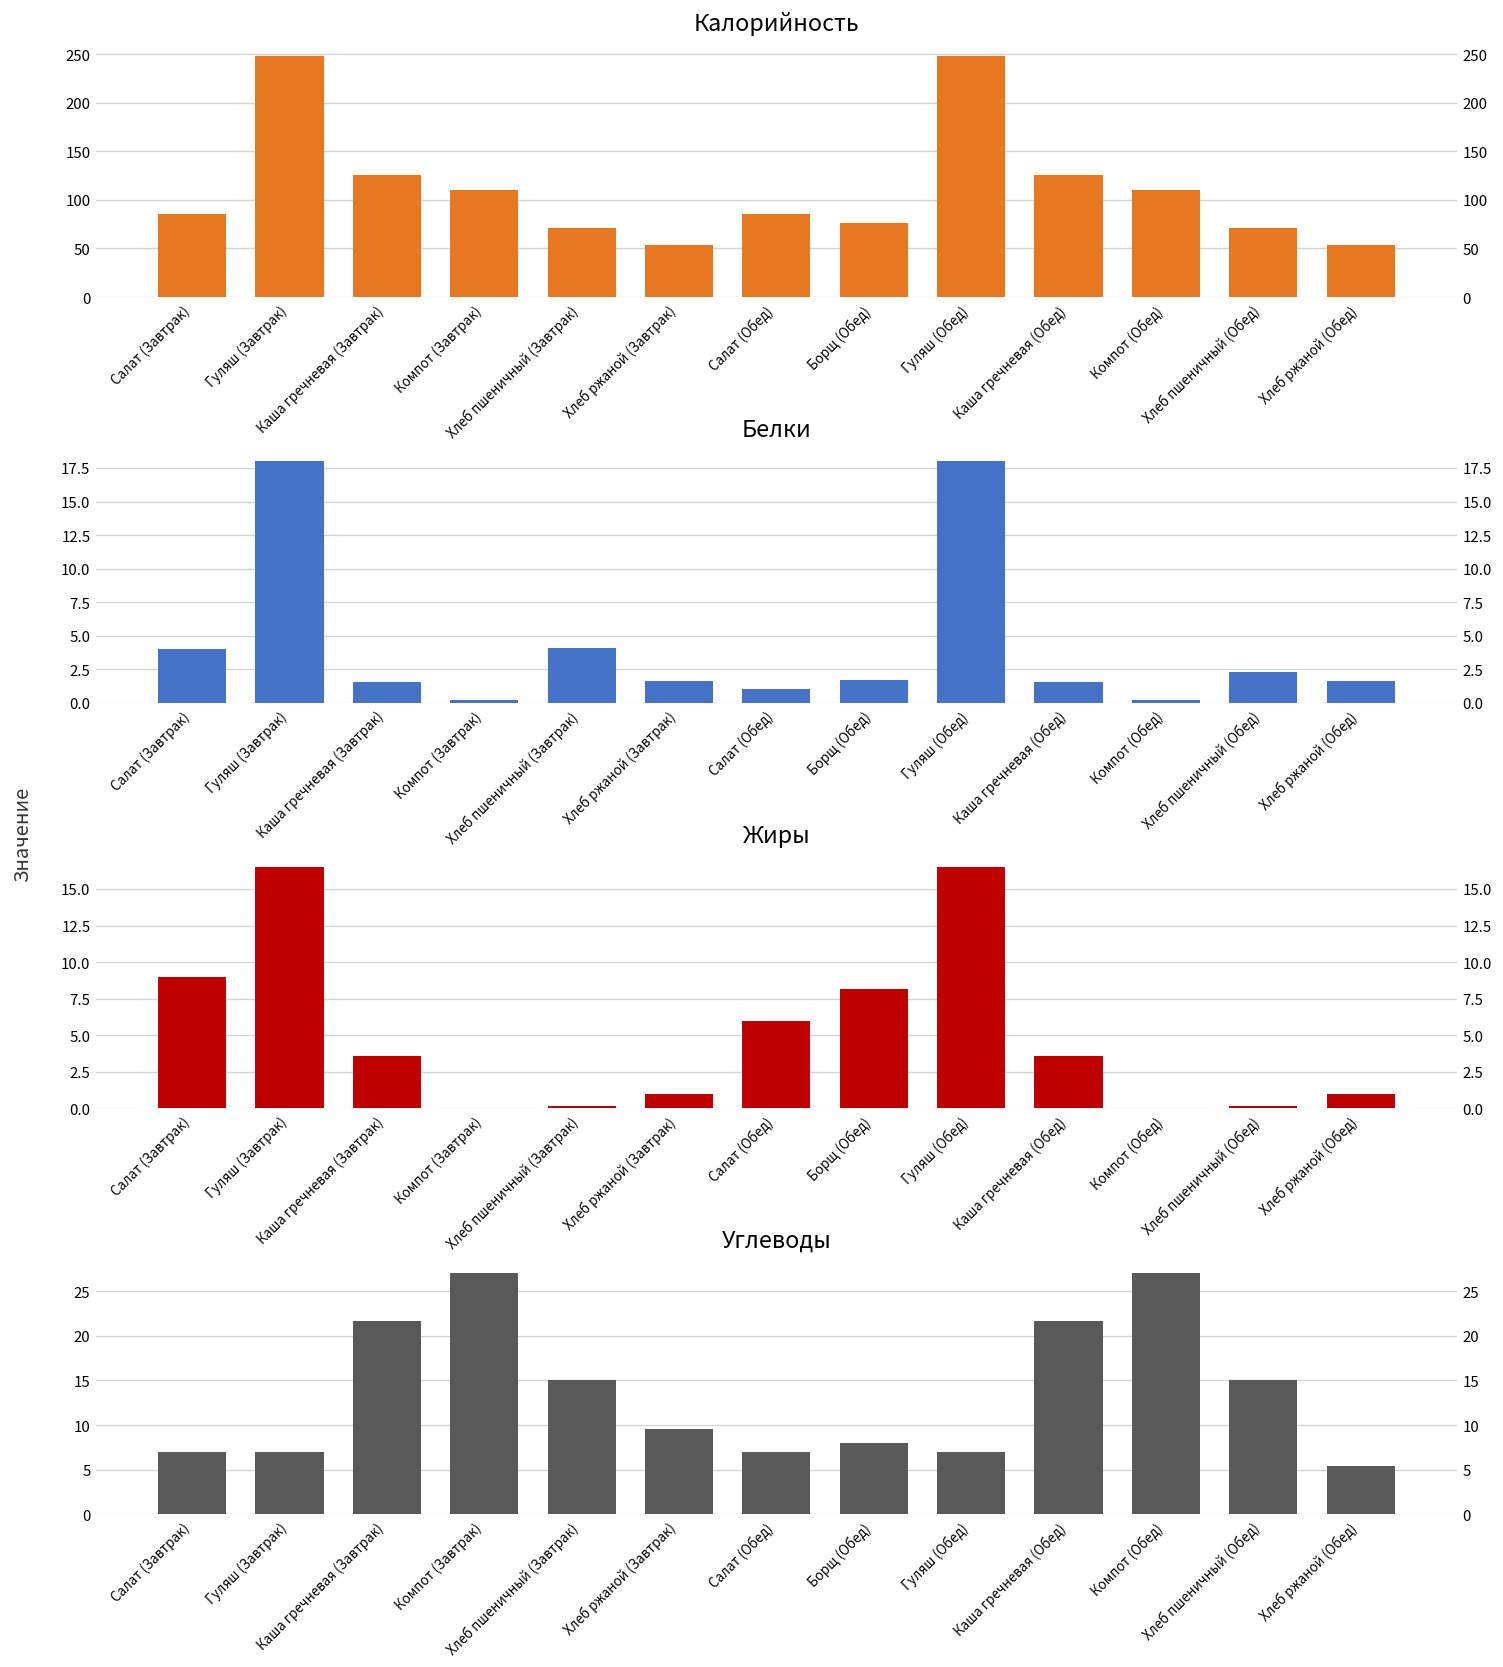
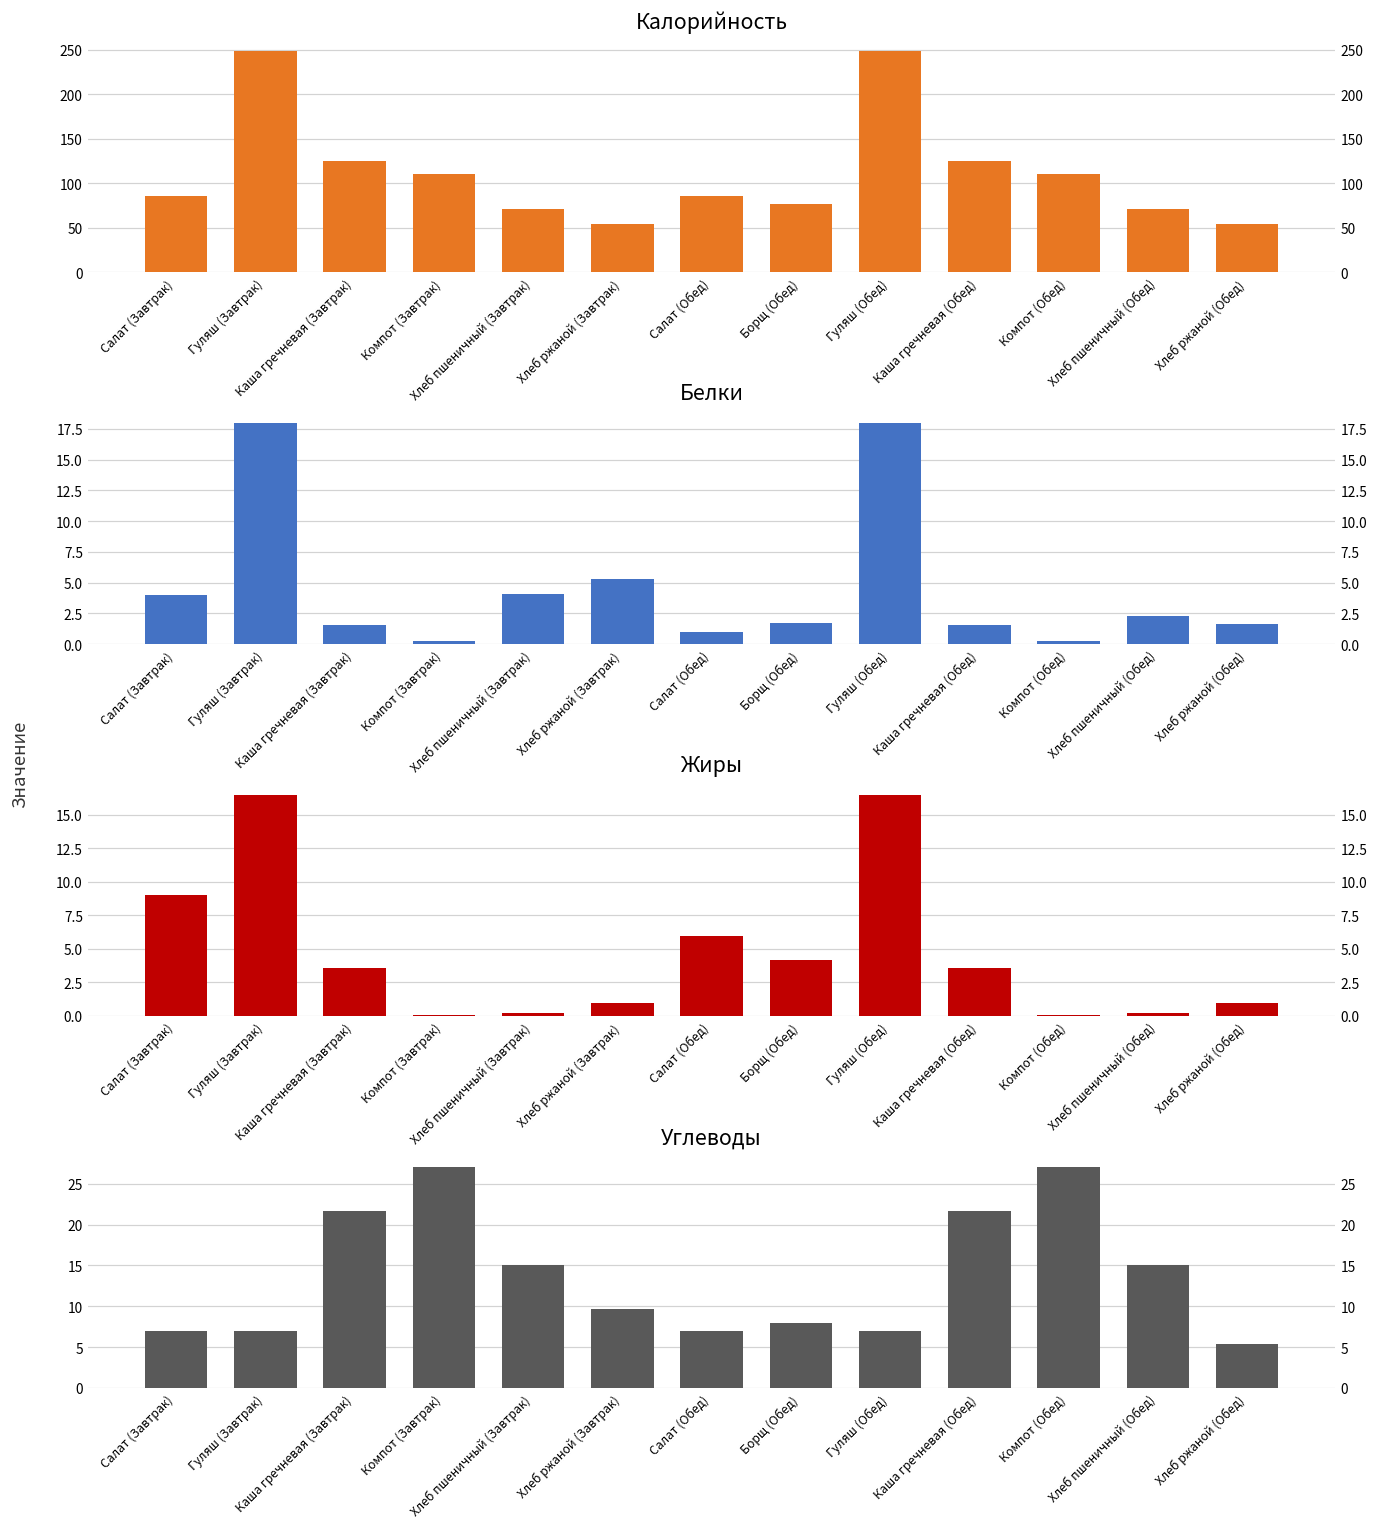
Белки, Хлеб ржаной (Завтрак): 1.6 -> 5.3
Жиры, Борщ (Обед): 8.2 -> 4.2
